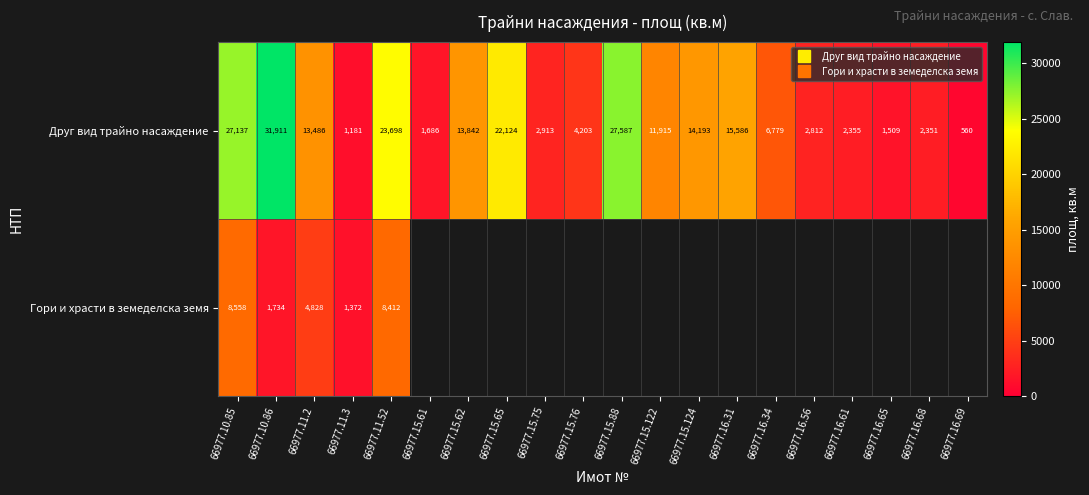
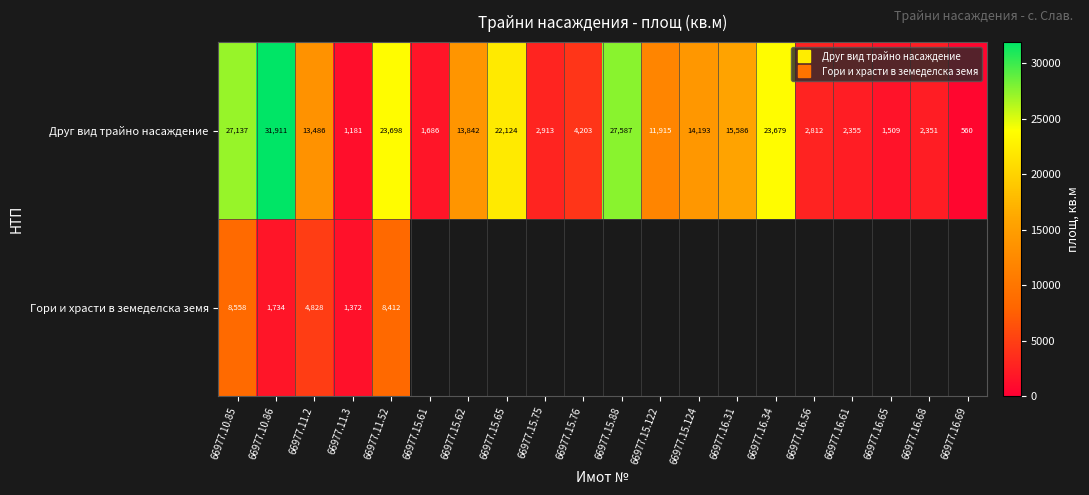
Друг вид трайно насаждение, 66977.16.34: 6,779 -> 23,679
